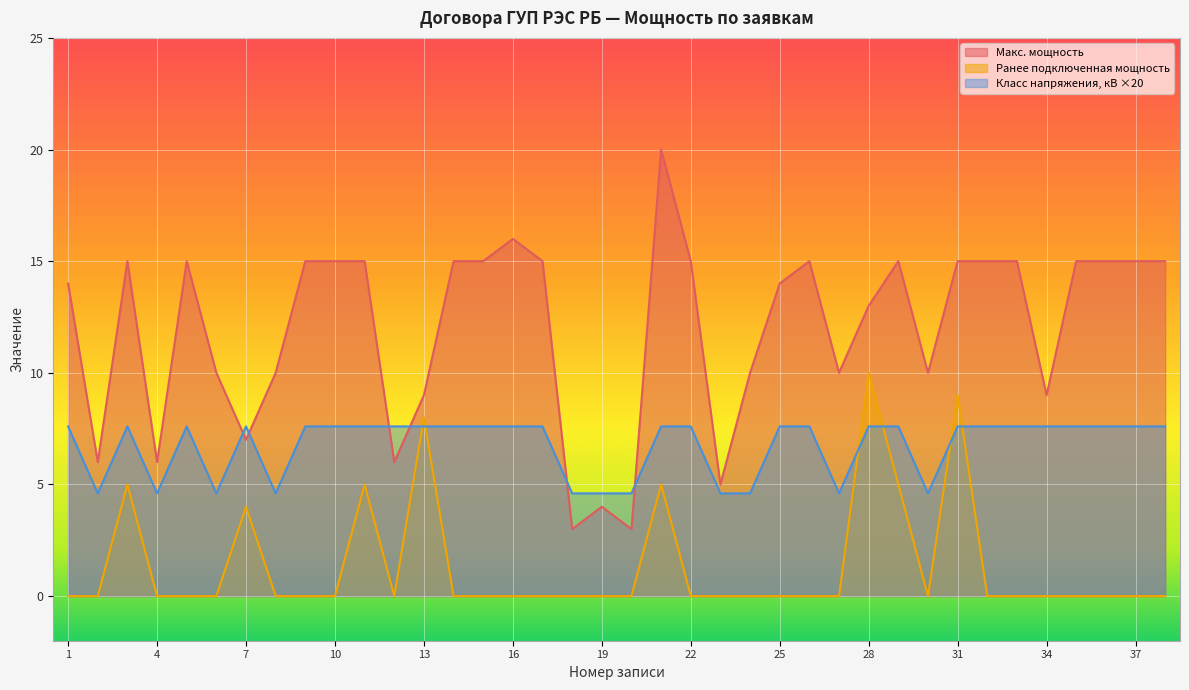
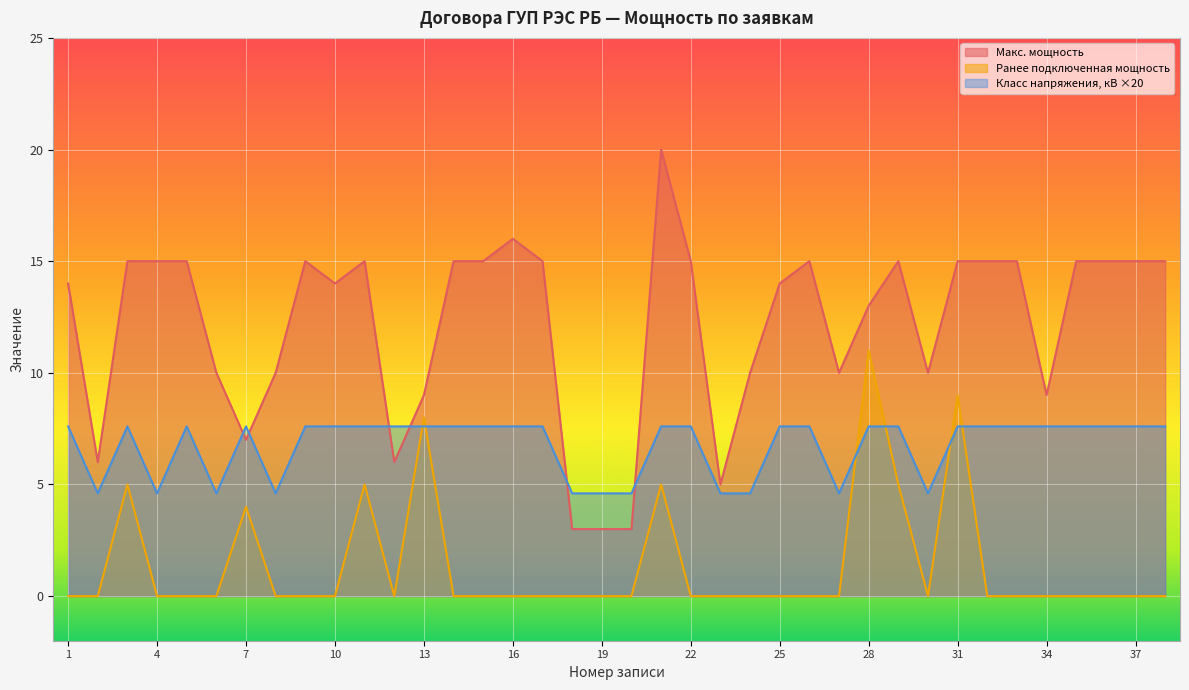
Макс. мощность, 4: 6 -> 15
Макс. мощность, 10: 15 -> 14
Макс. мощность, 19: 4 -> 3
Ранее подключенная мощность, 28: 10 -> 11
